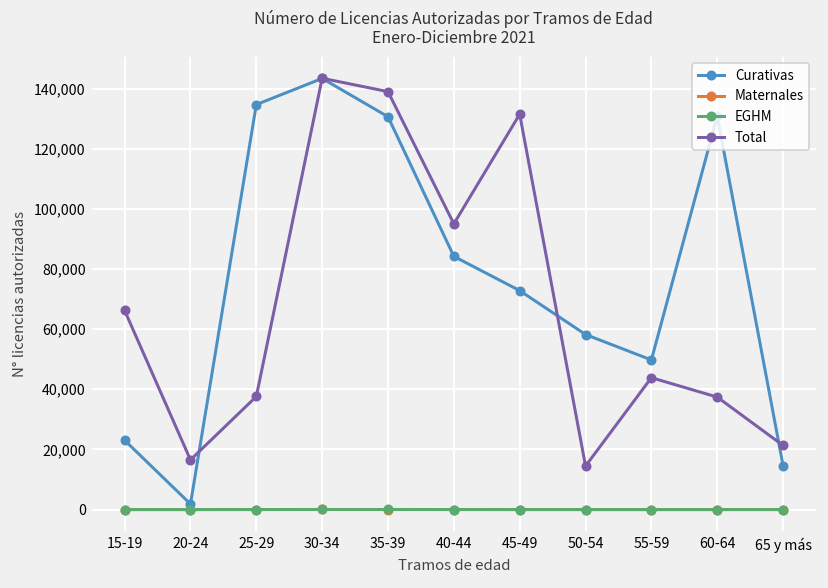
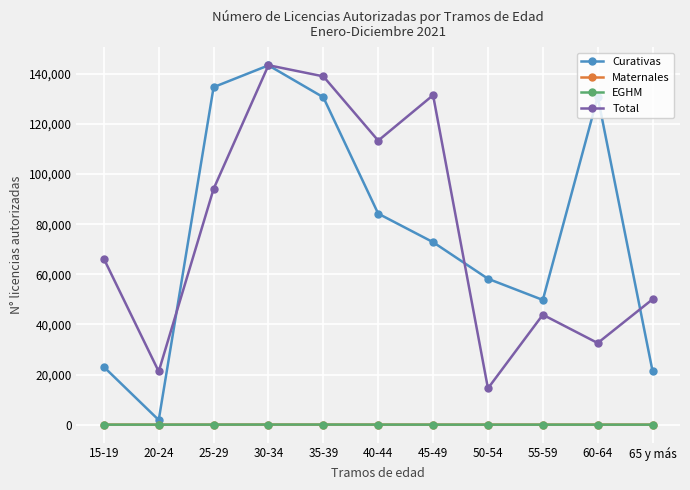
Total, 20-24: 17,000 -> 21,000
Total, 25-29: 38,000 -> 94,000
Total, 40-44: 95,000 -> 113,000
Total, 60-64: 37,000 -> 33,000
Curativas, 65 y más: 15,000 -> 21,000
Total, 65 y más: 21,000 -> 50,000
